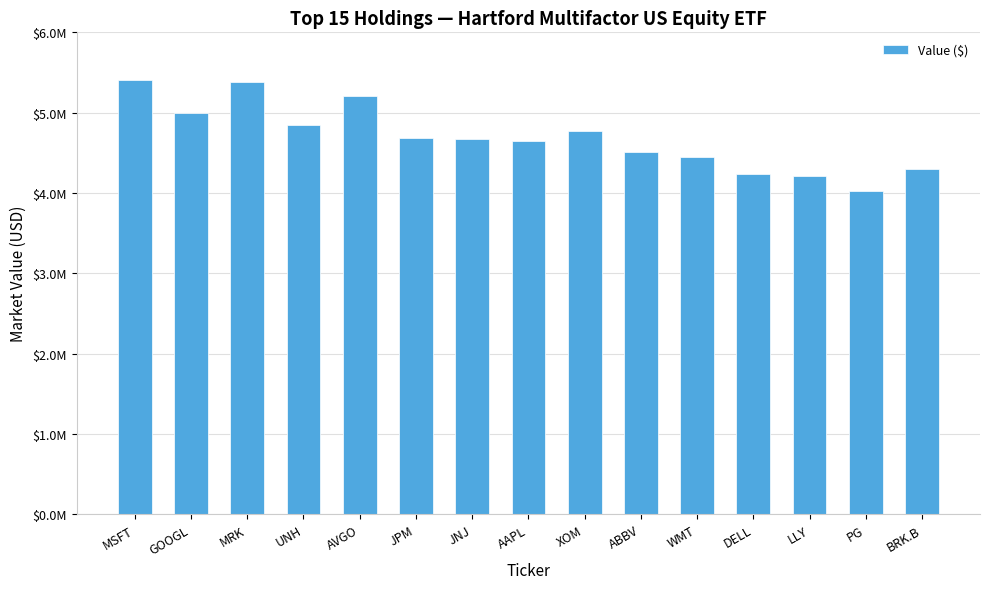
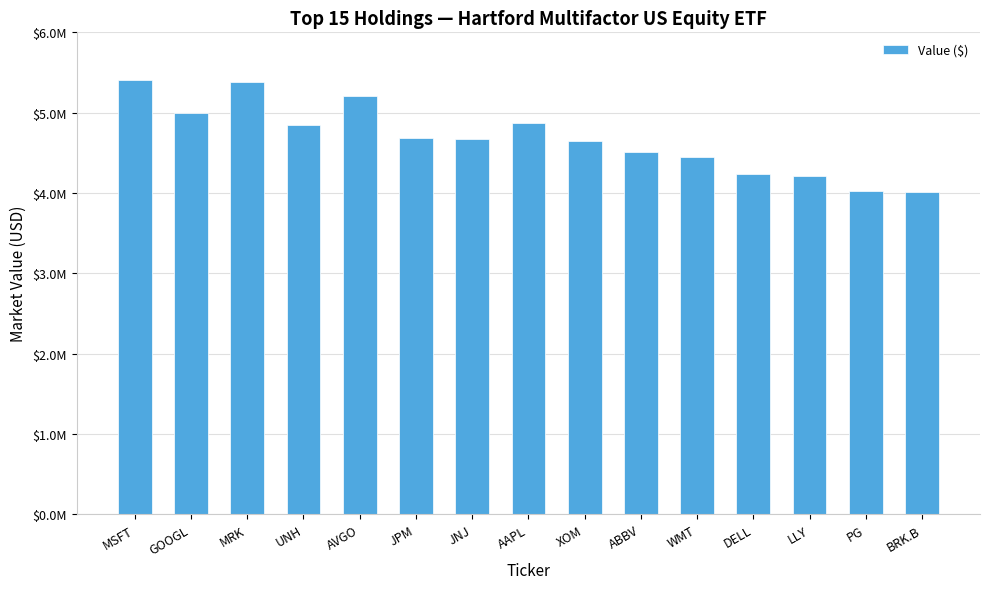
AAPL: $4600000 -> $4900000
XOM: $4800000 -> $4600000
BRK.B: $4300000 -> $4000000
